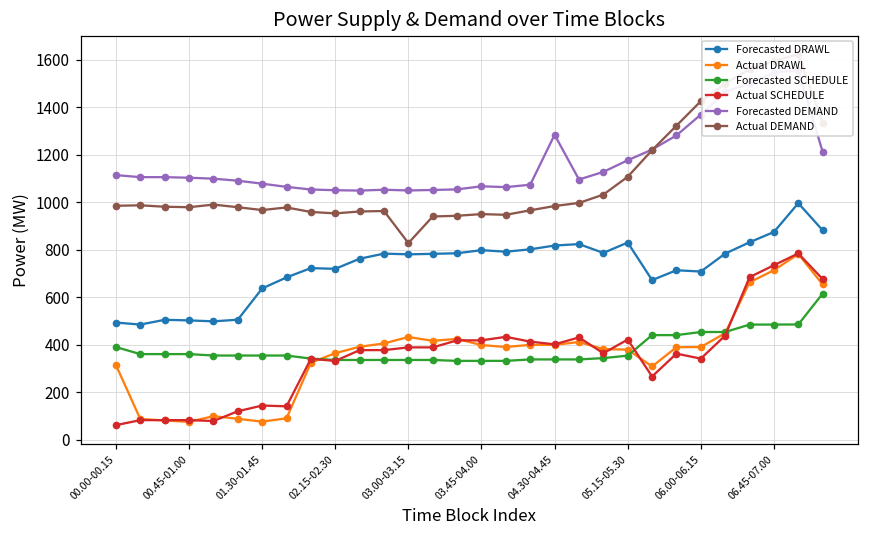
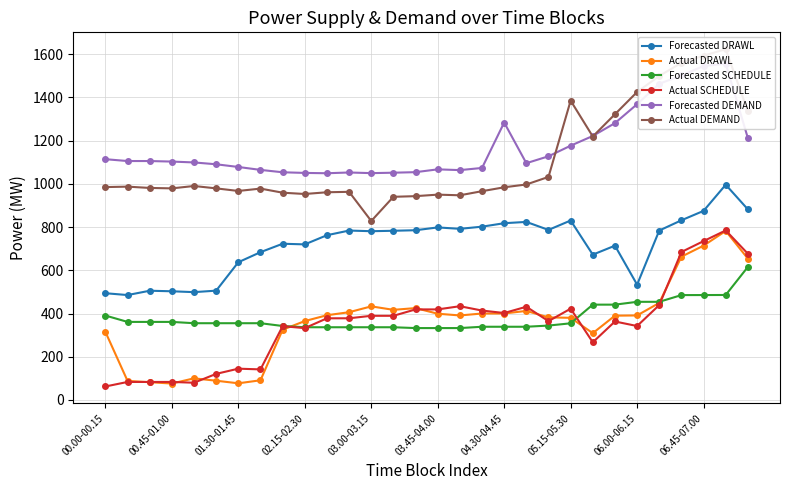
Actual DEMAND, 05.15-05.30: 1110 -> 1390
Forecasted DRAWL, 06.00-06.15: 710 -> 530
